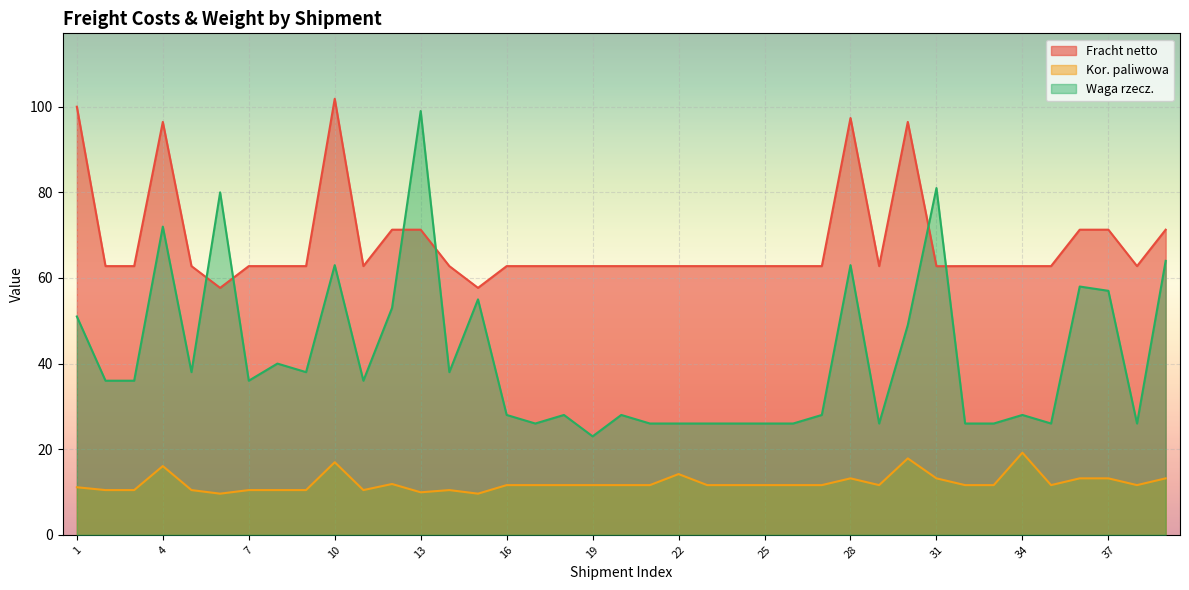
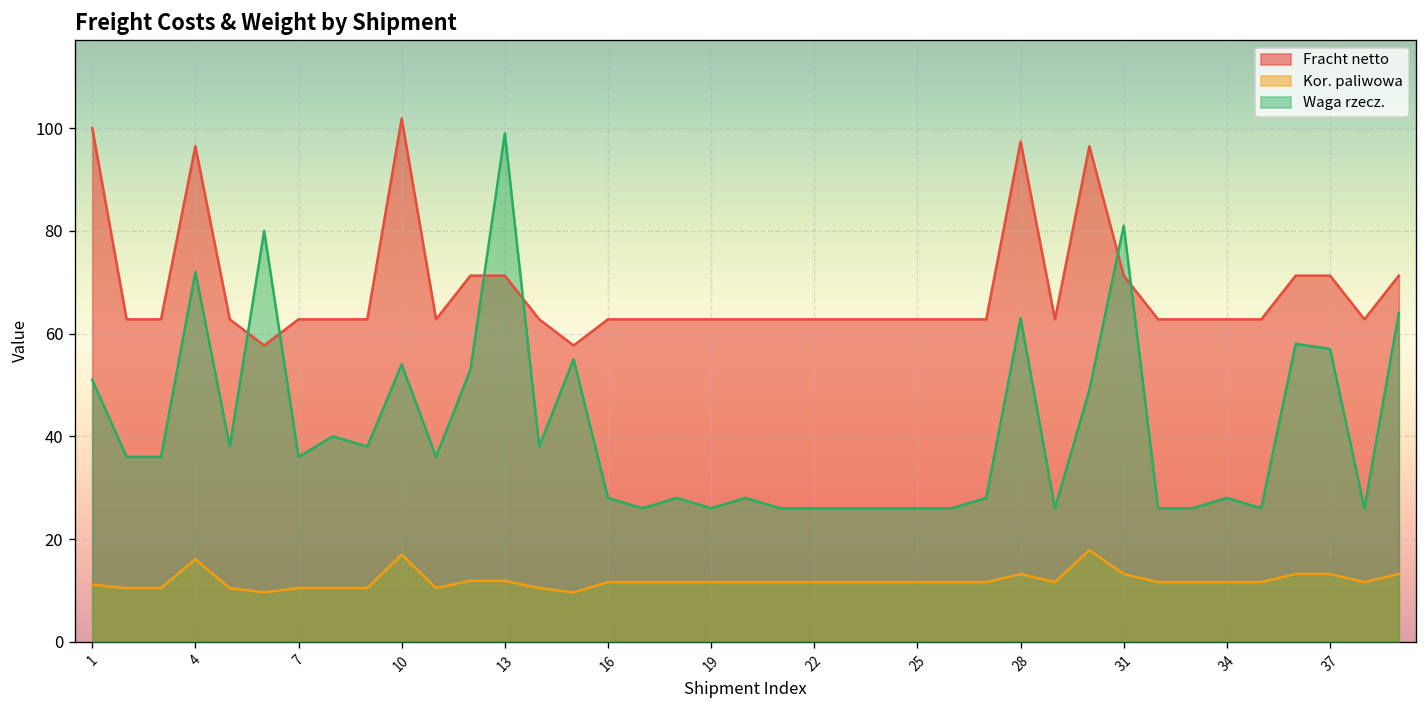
Waga rzecz., 10: 63 -> 54
Kor. paliwowa, 13: 10 -> 12
Waga rzecz., 19: 23 -> 26
Kor. paliwowa, 22: 14 -> 12
Fracht netto, 31: 63 -> 71
Kor. paliwowa, 34: 19 -> 12
